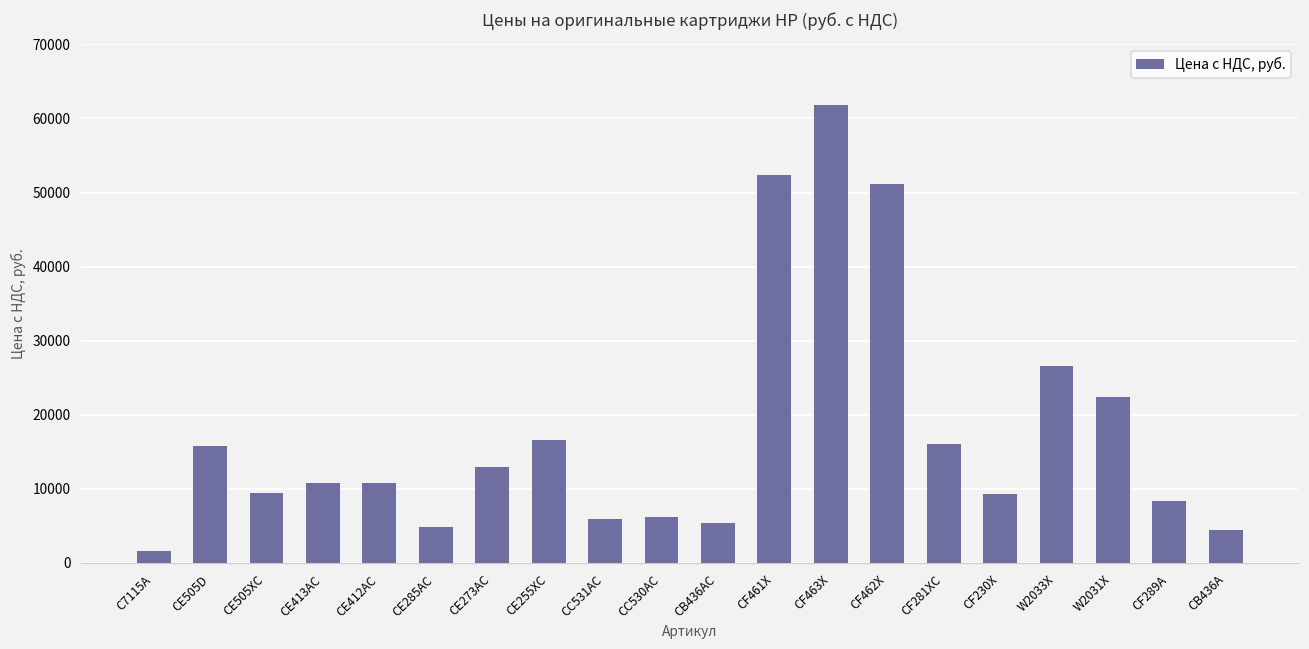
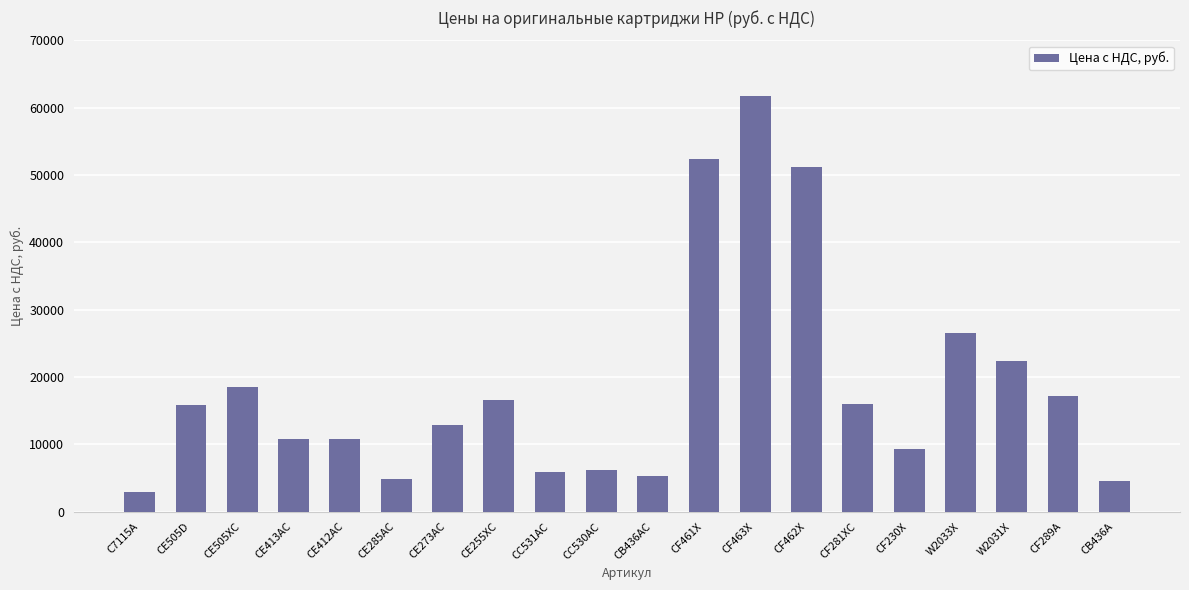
C7115A: 2000 -> 3000
CE505XC: 9000 -> 19000
CF289A: 8000 -> 17000
